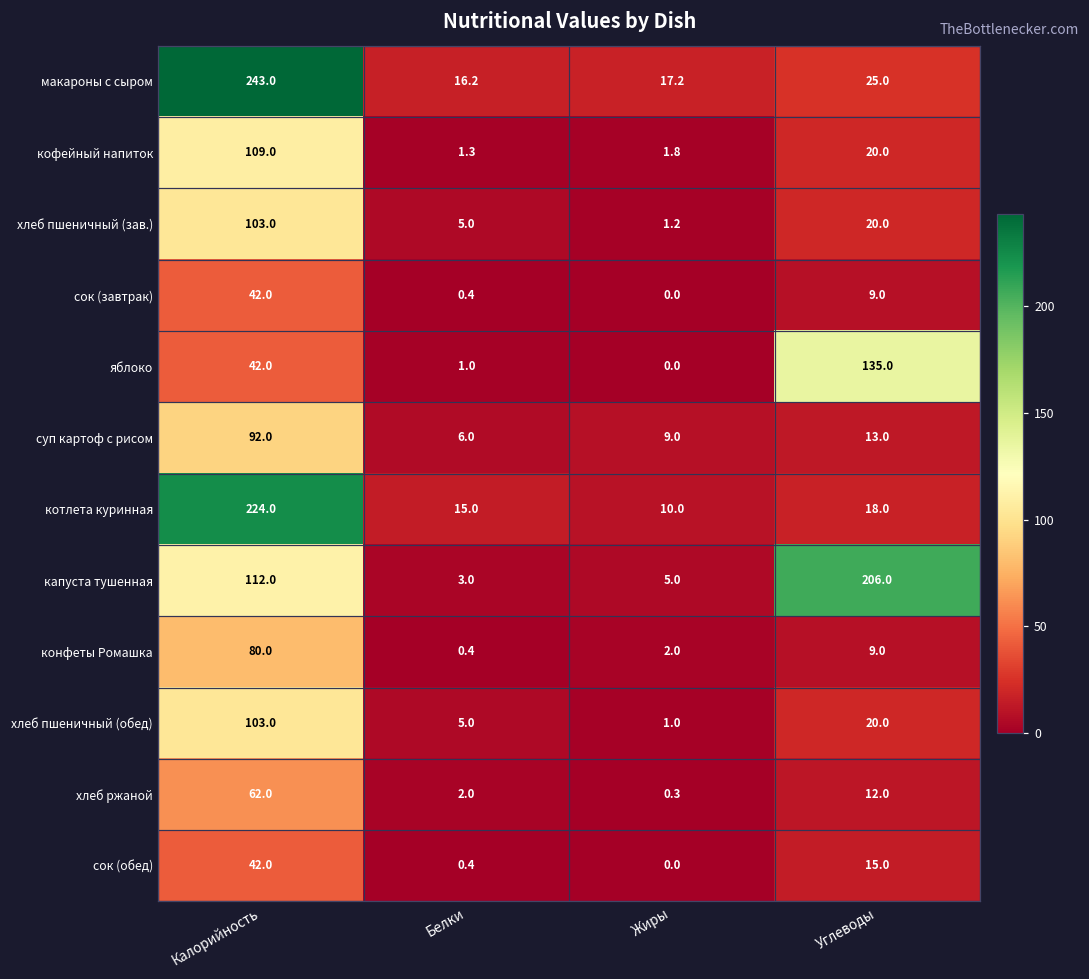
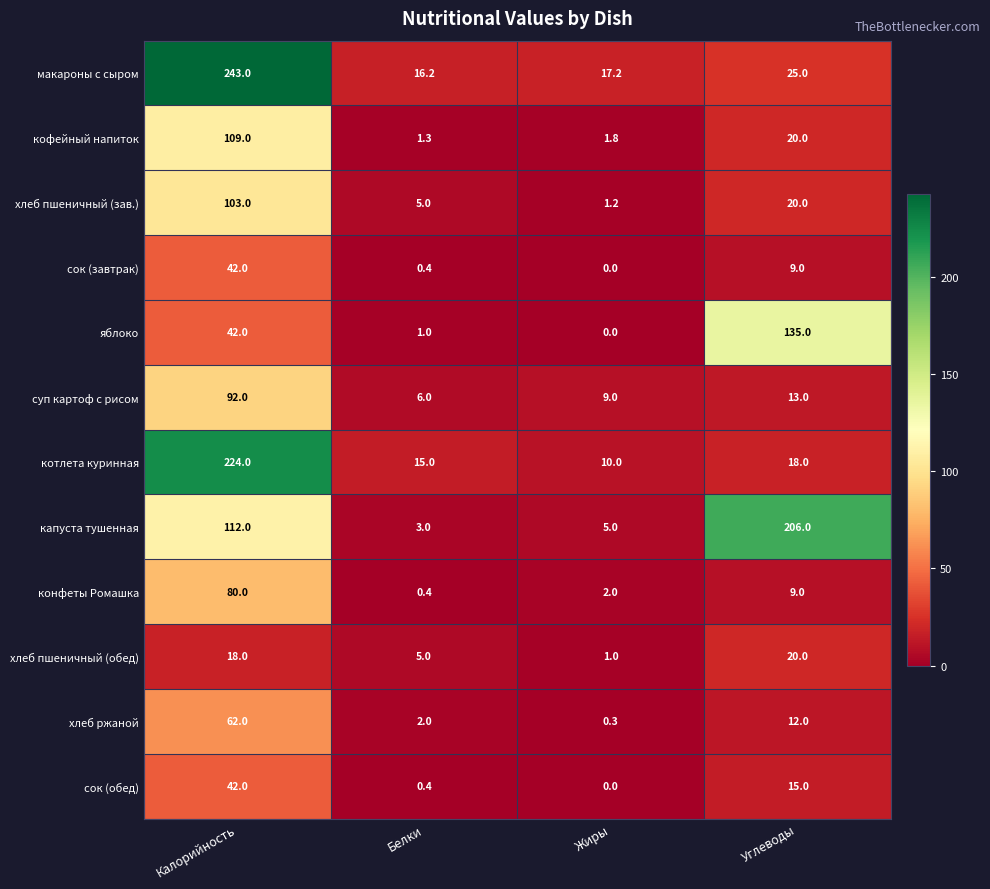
хлеб пшеничный (обед), Калорийность: 103.0 -> 18.0
